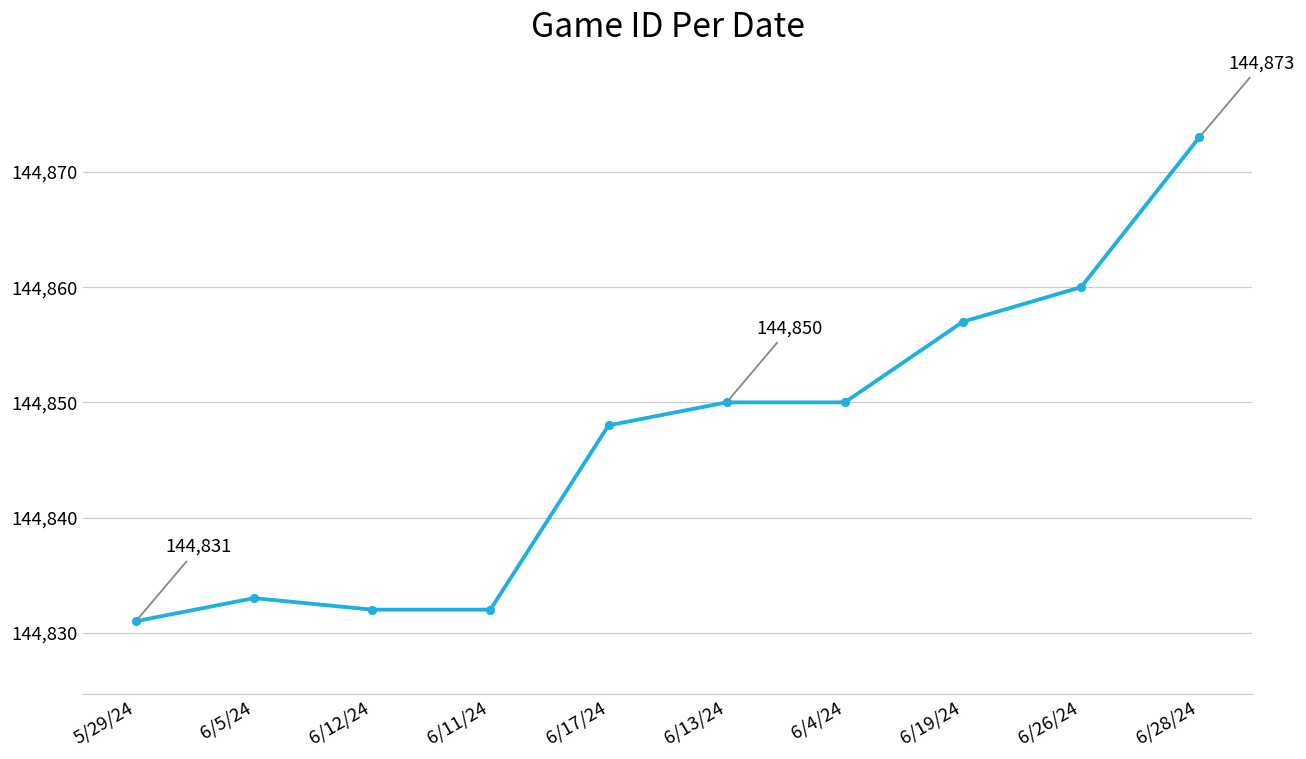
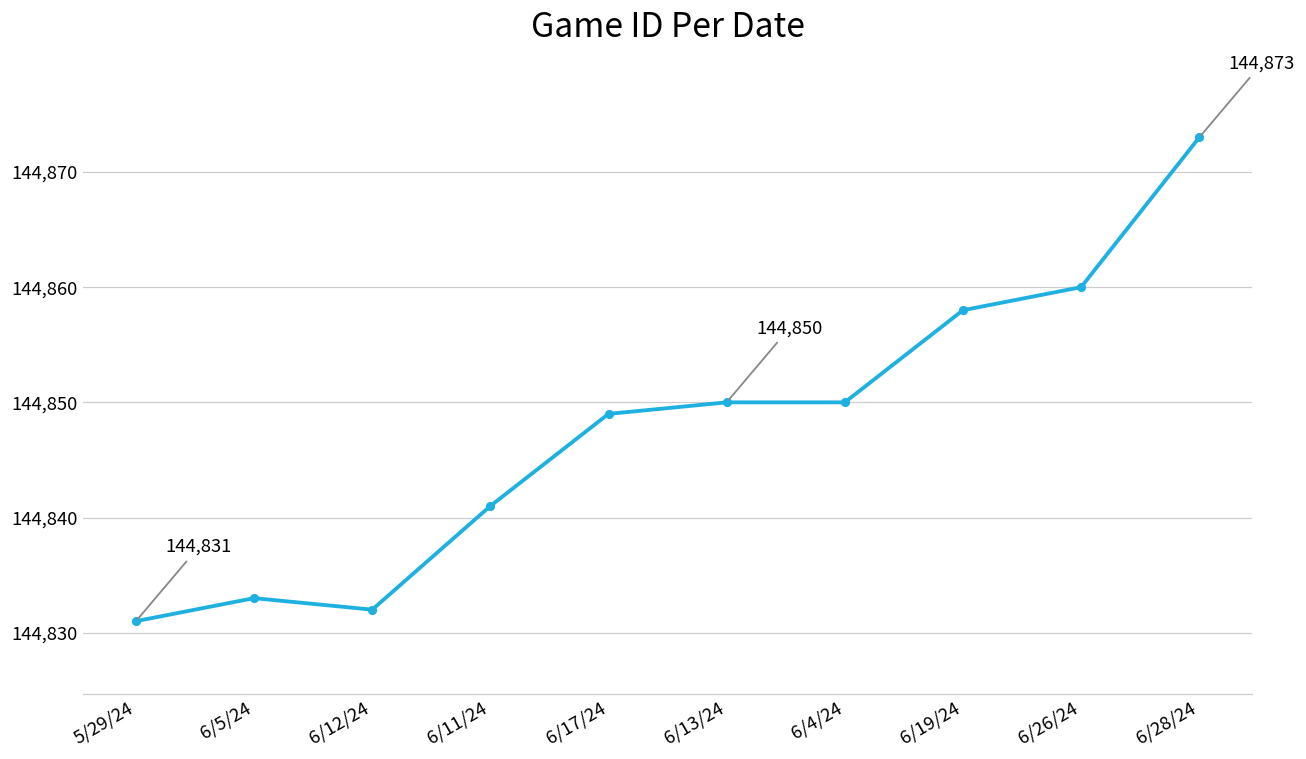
6/11/24: 144,832 -> 144,841
6/17/24: 144,848 -> 144,849
6/19/24: 144,857 -> 144,858
